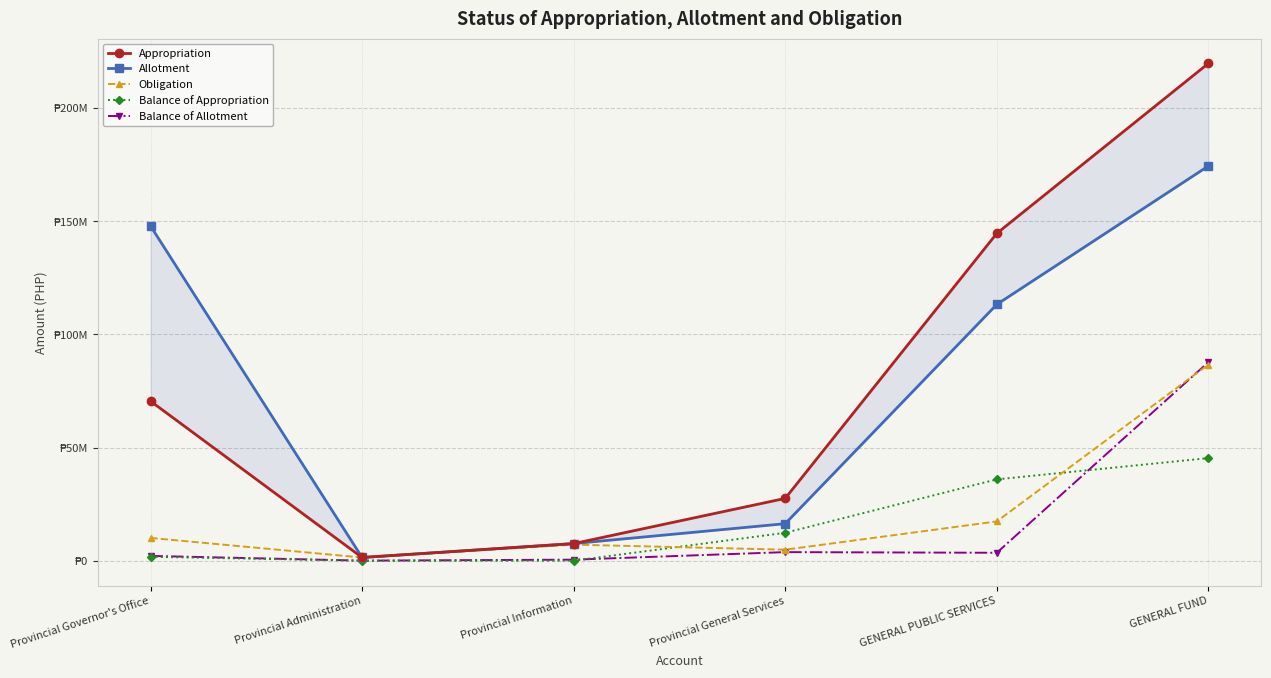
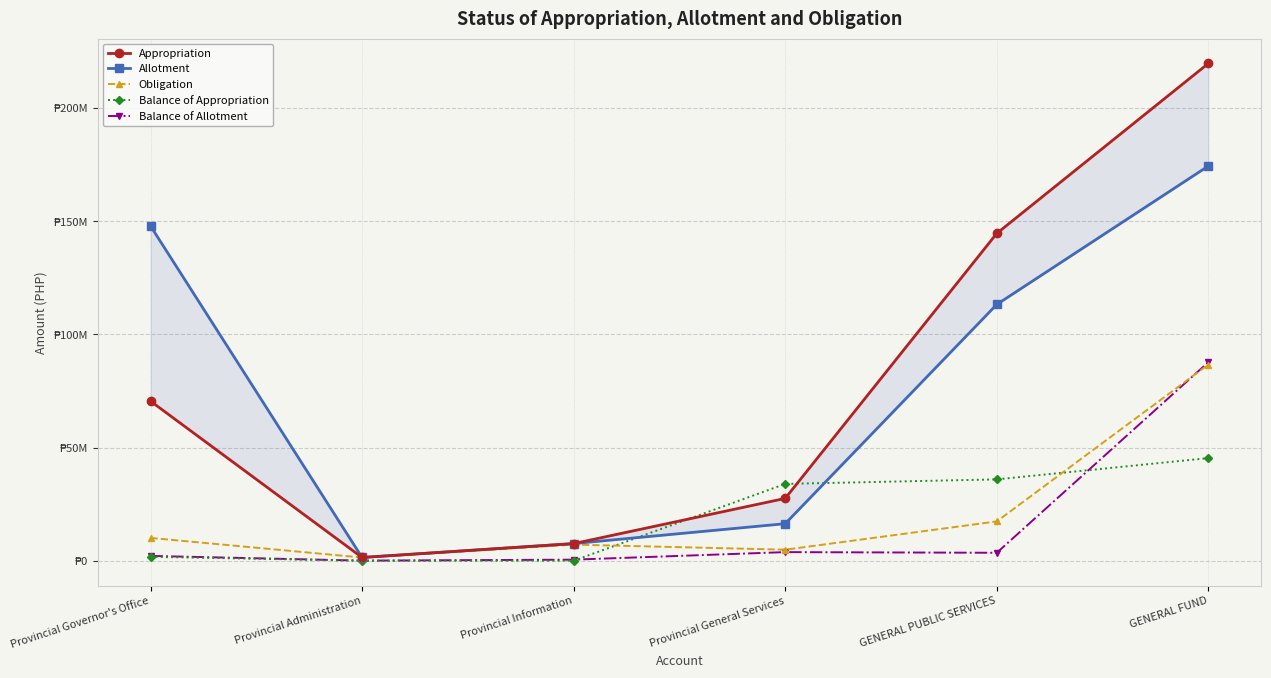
Balance of Appropriation, Provincial General Services: ₱12000000 -> ₱34000000
